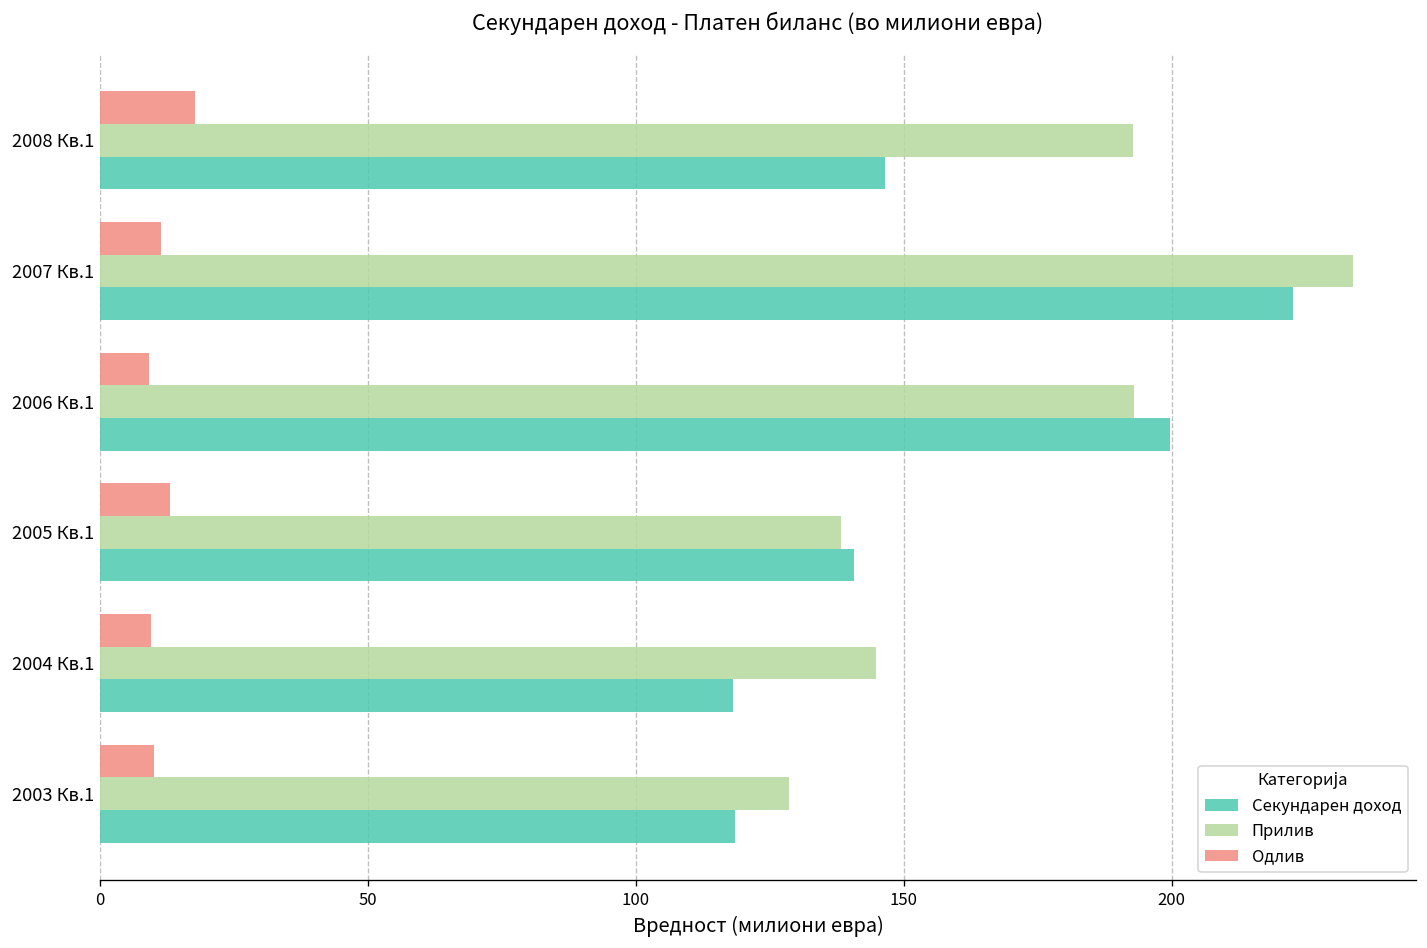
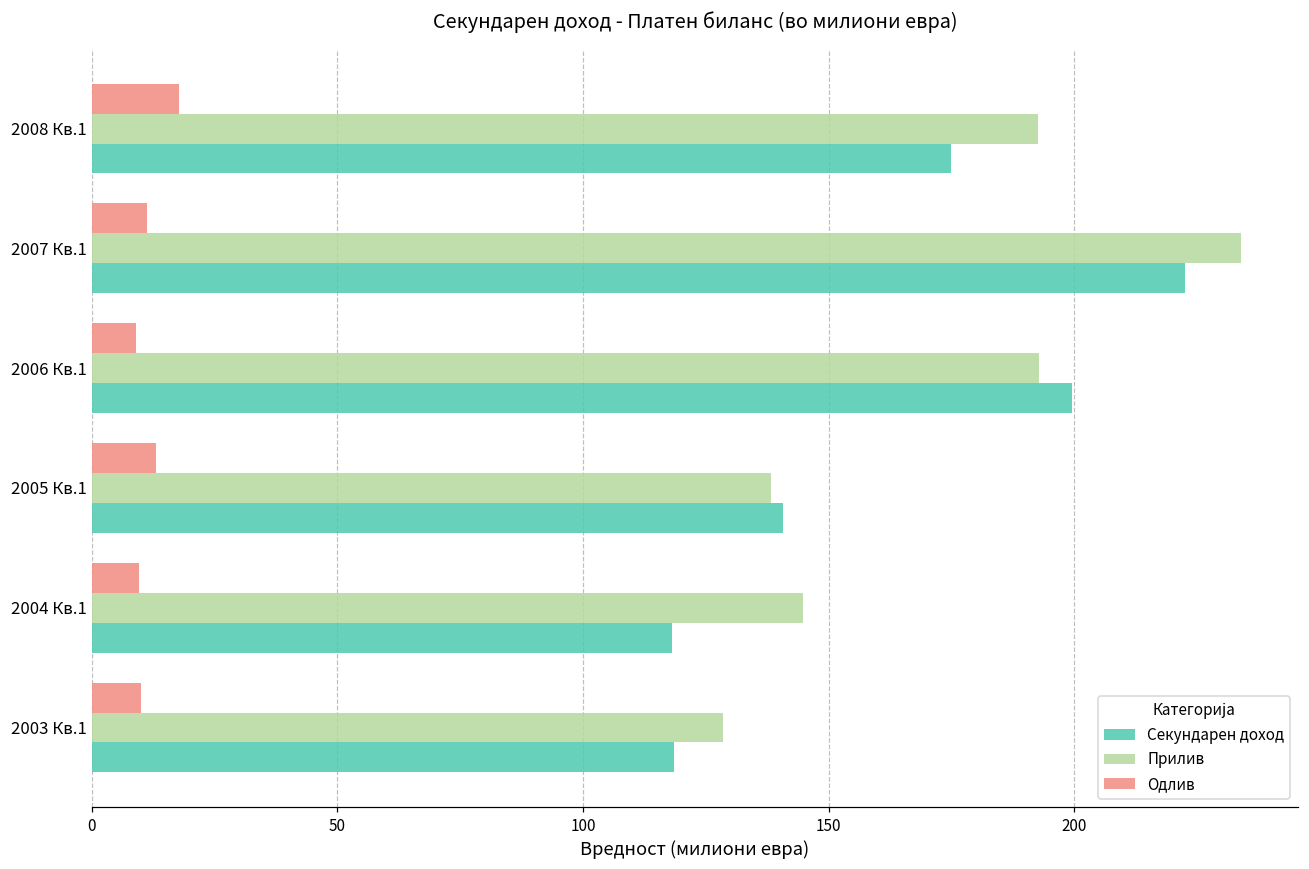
Секундарен доход, 2008 Кв.1: 147 -> 175
